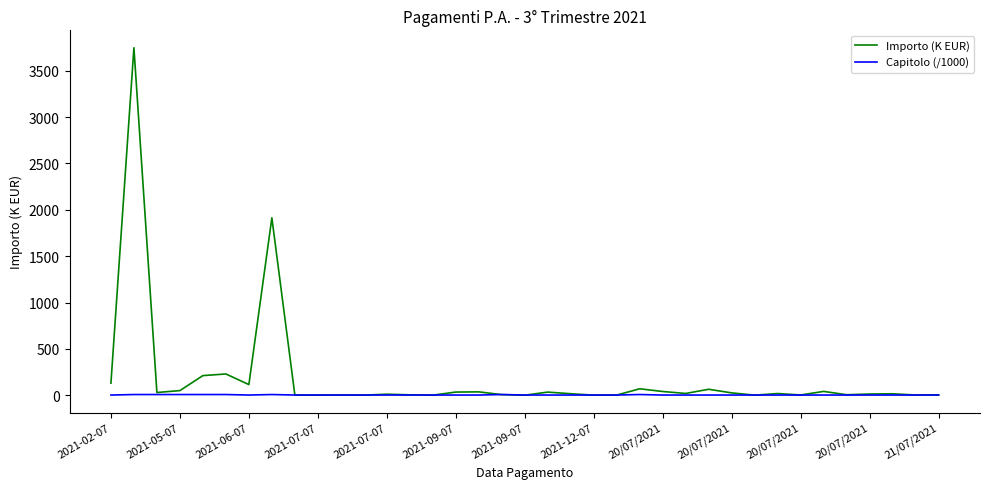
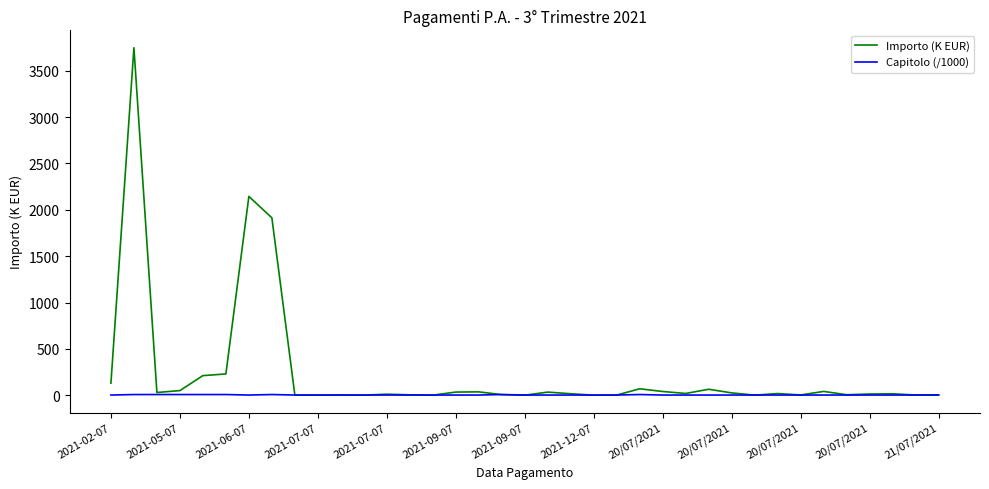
Importo (K EUR), 2021-06-07: 100 -> 2100
